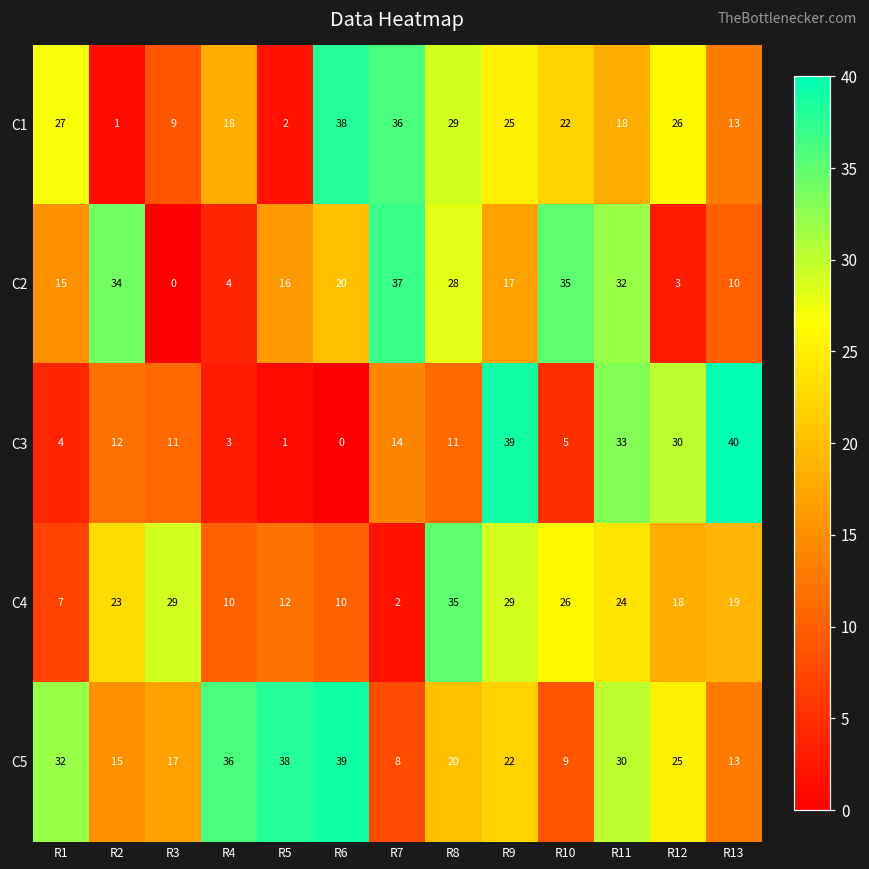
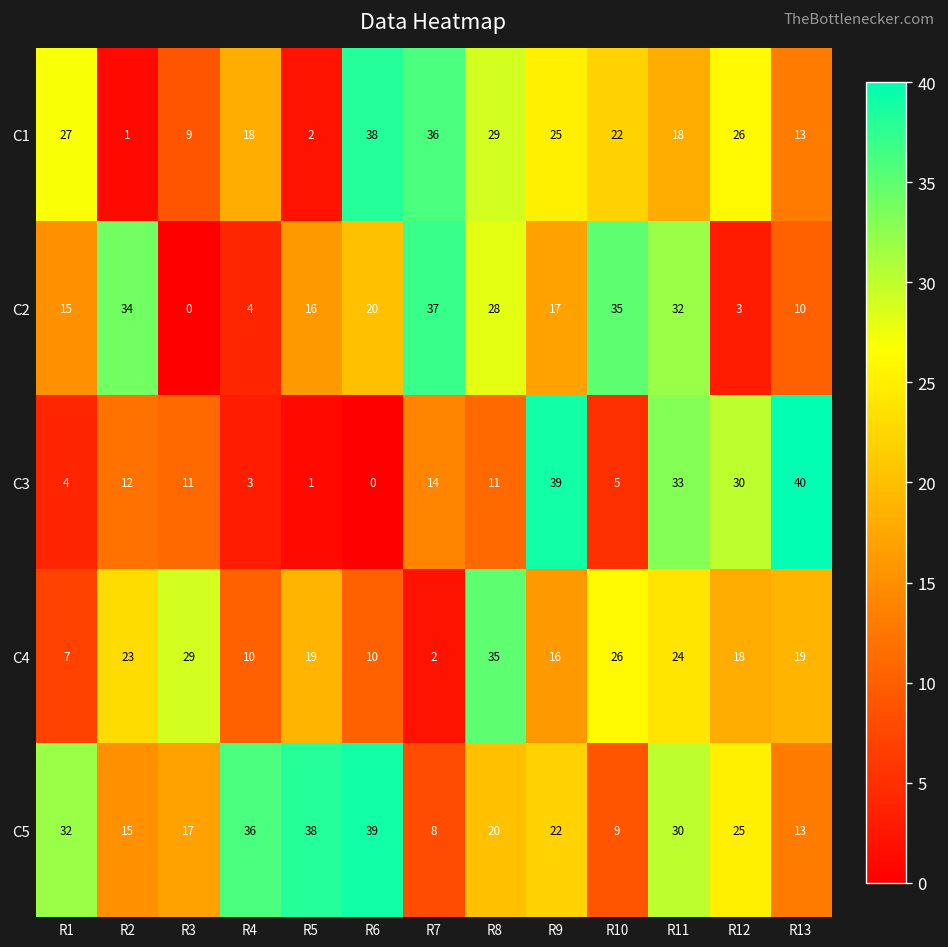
C4, R5: 12 -> 19
C4, R9: 29 -> 16
